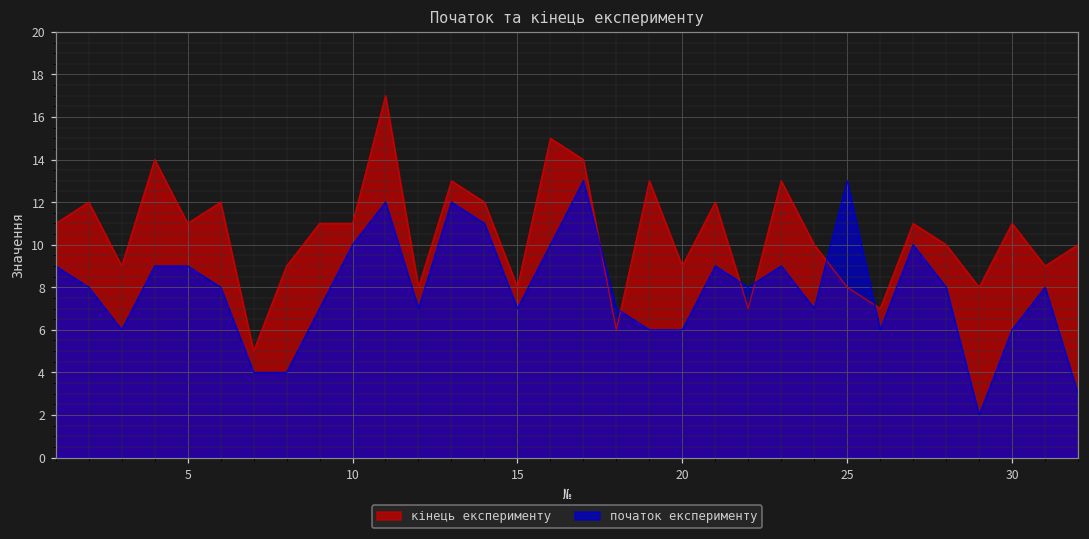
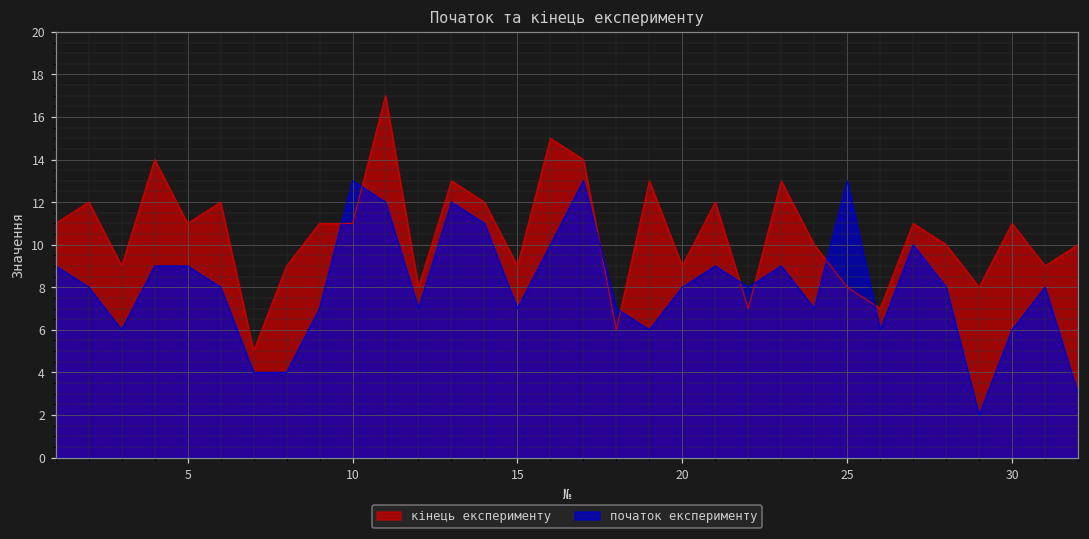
початок експерименту, 10: 10 -> 13
кінець експерименту, 15: 8 -> 9
початок експерименту, 20: 6 -> 8
